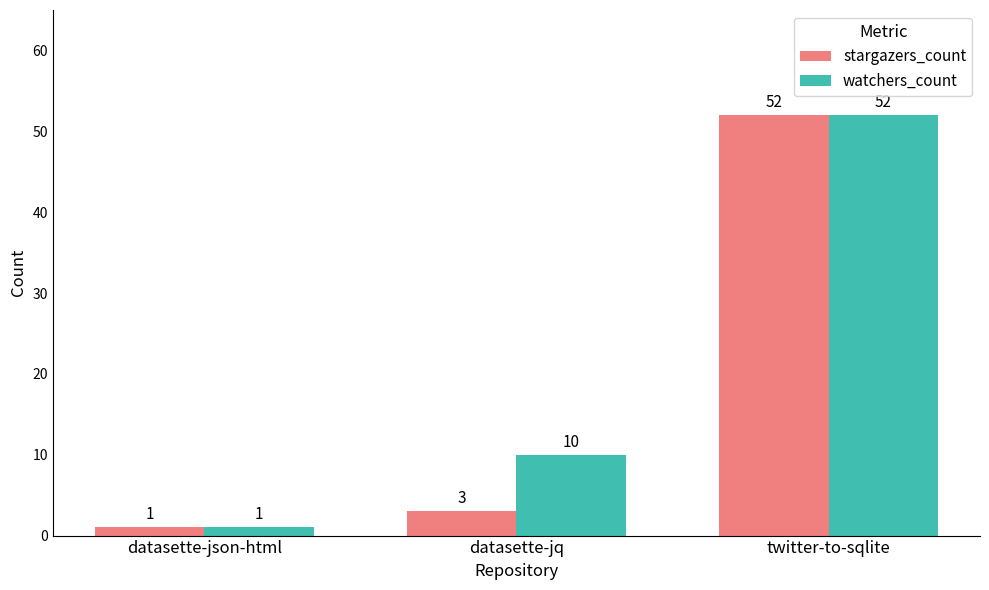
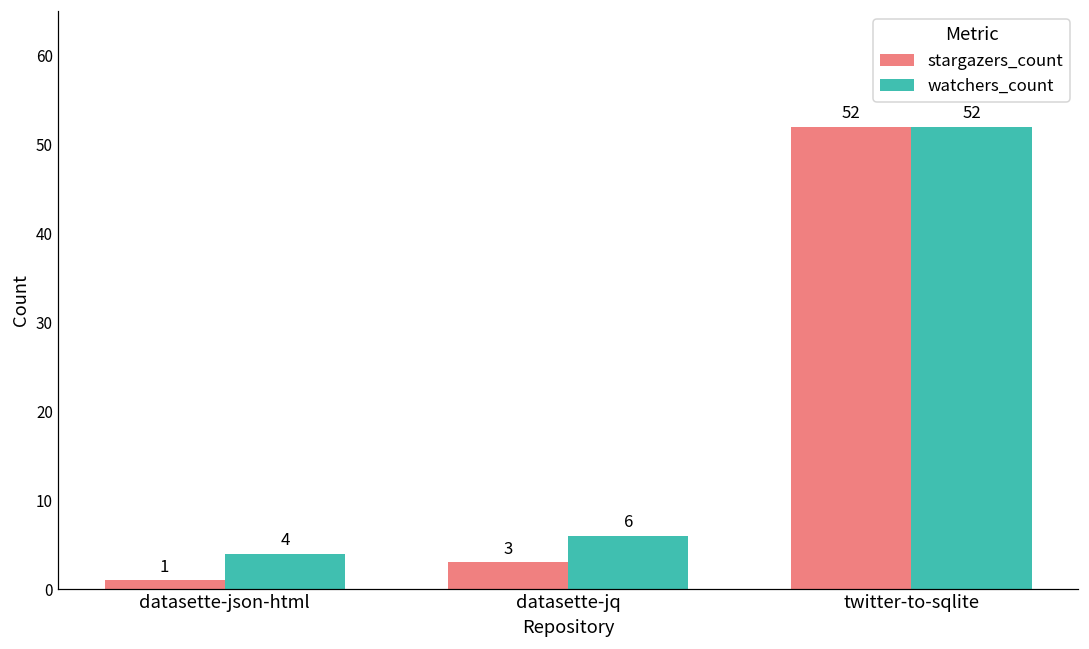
watchers_count, datasette-json-html: 1 -> 4
watchers_count, datasette-jq: 10 -> 6
